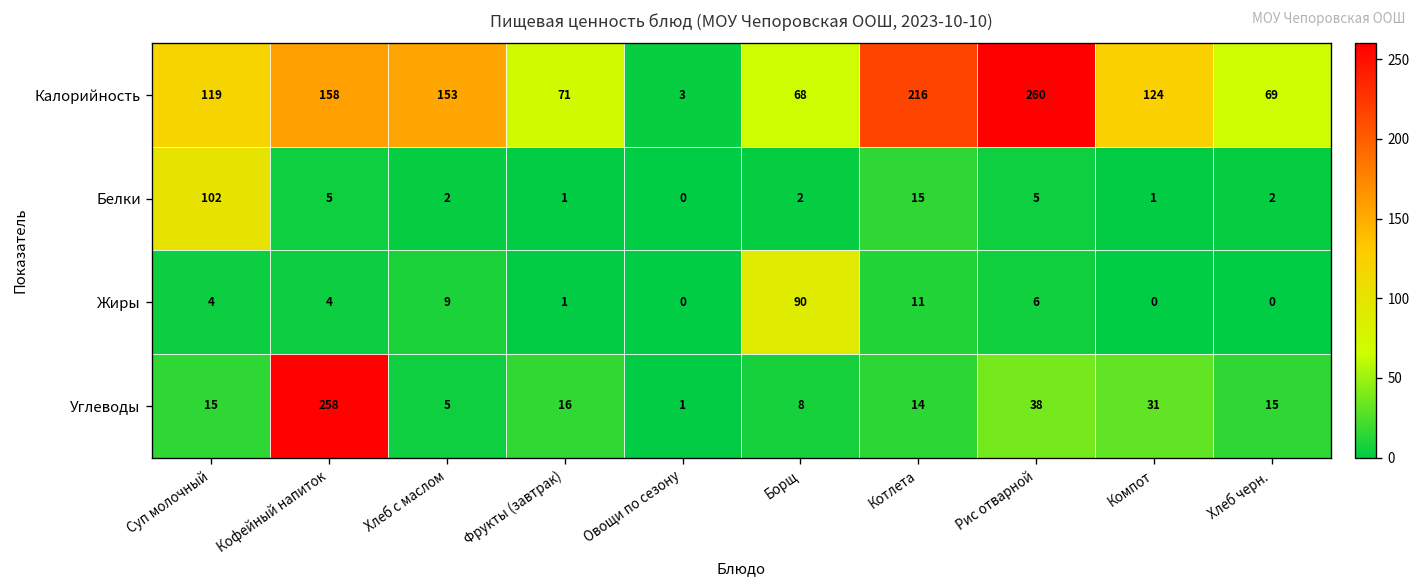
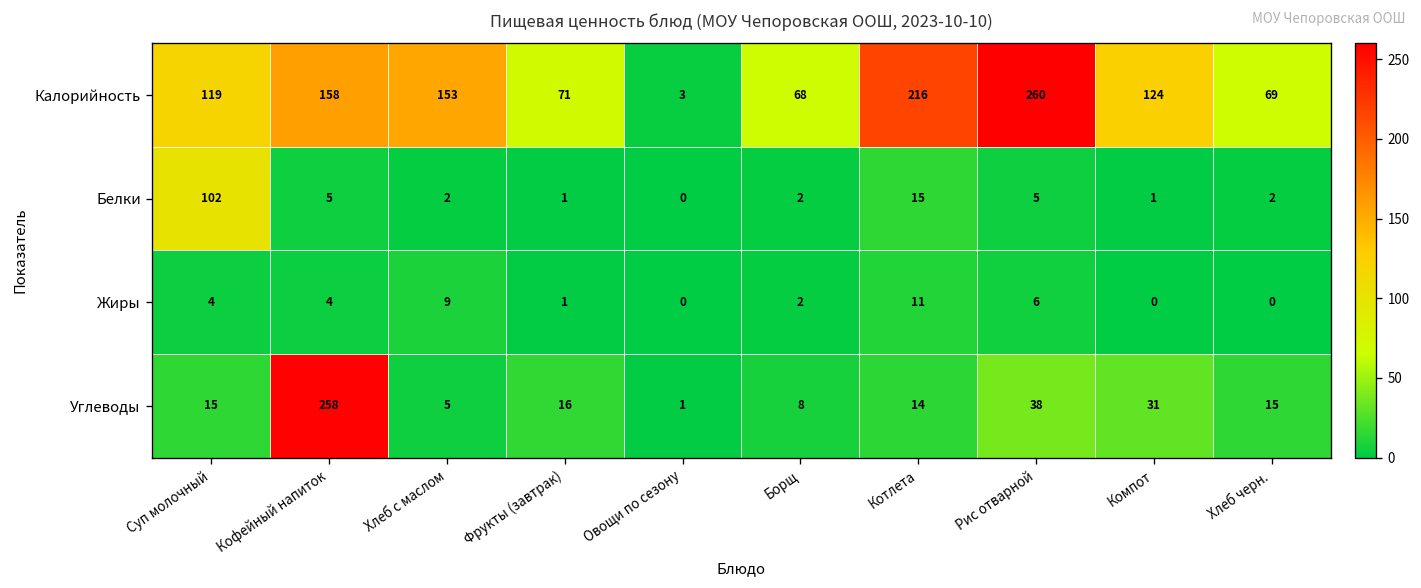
Жиры, Борщ: 90 -> 2
